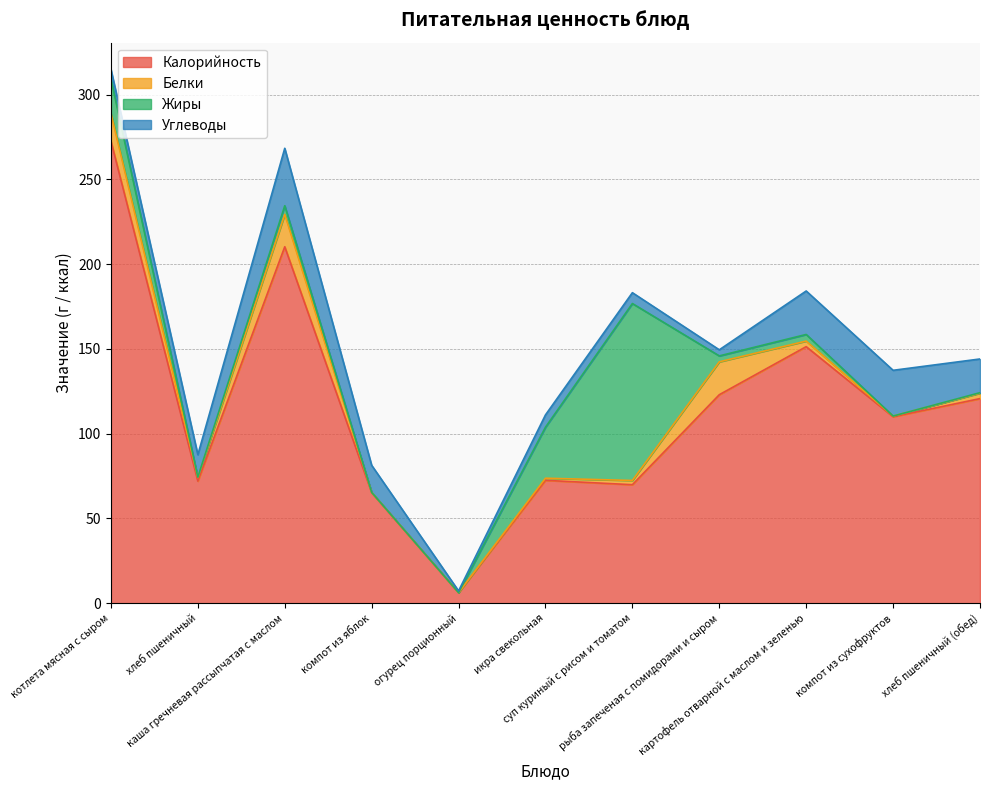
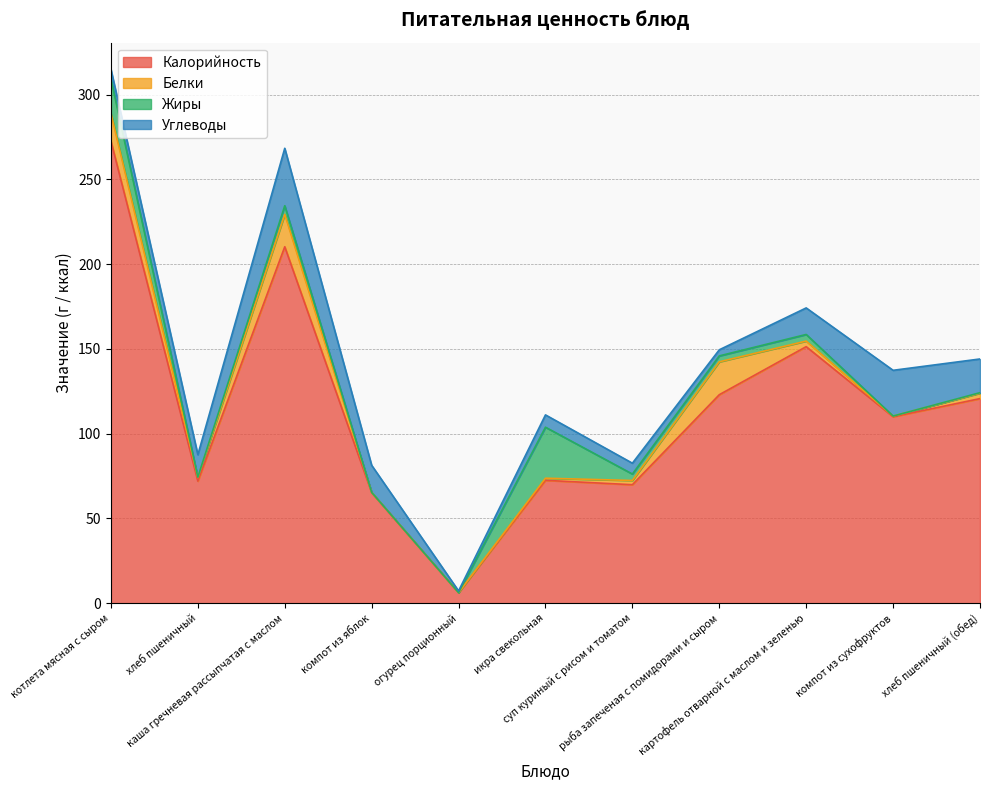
Жиры, суп куриный с рисом и томатом: 104 -> 4
Углеводы, картофель отварной с маслом и зеленью: 26 -> 16
